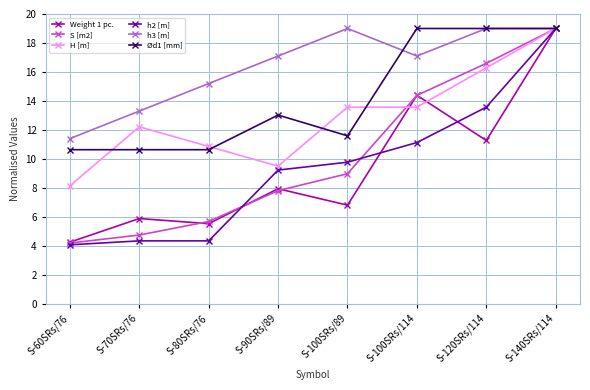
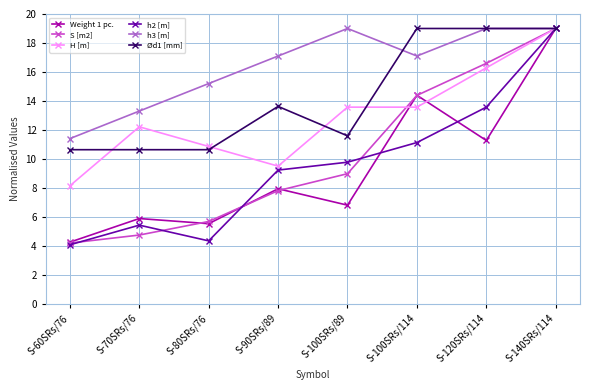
h2 [m], S-70SRs/76: 4.3 -> 5.4
Ød1 [mm], S-90SRs/89: 13.0 -> 13.6
